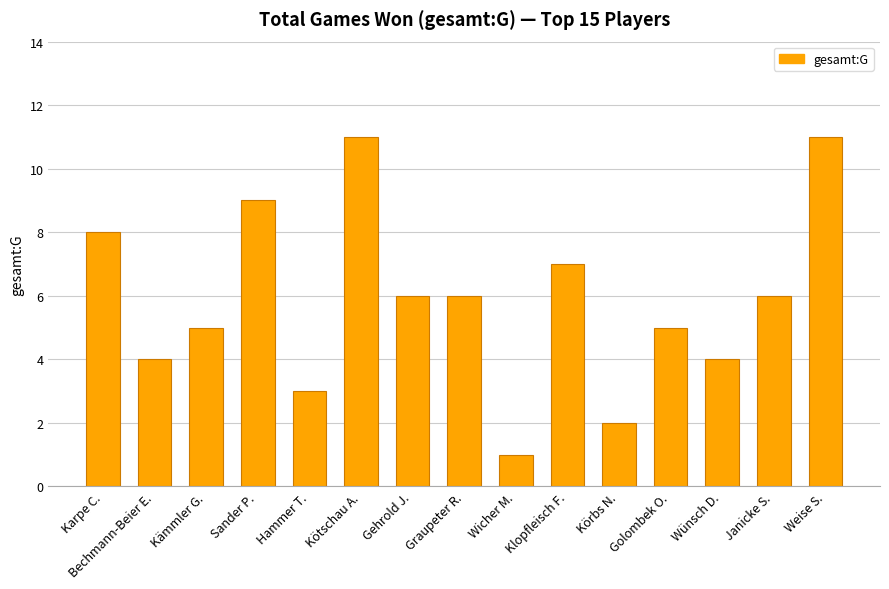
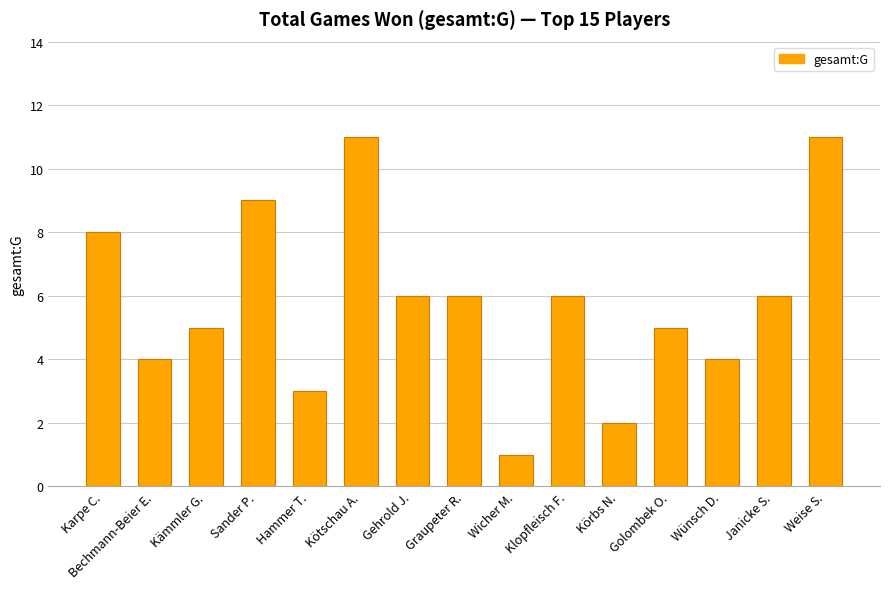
Klopfleisch F.: 7 -> 6
